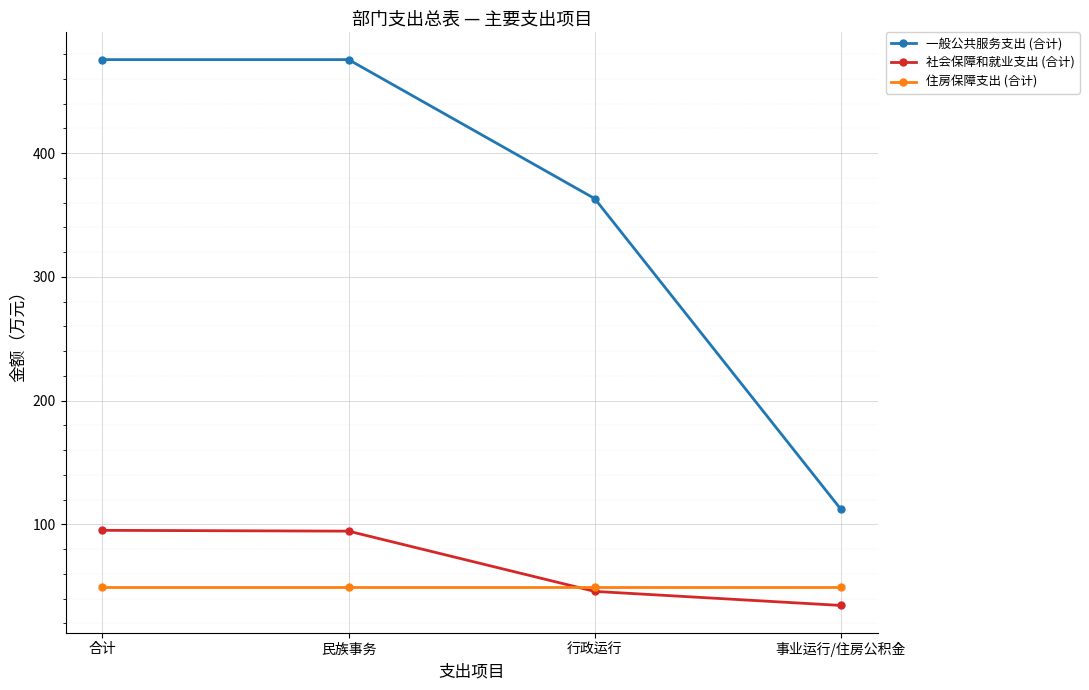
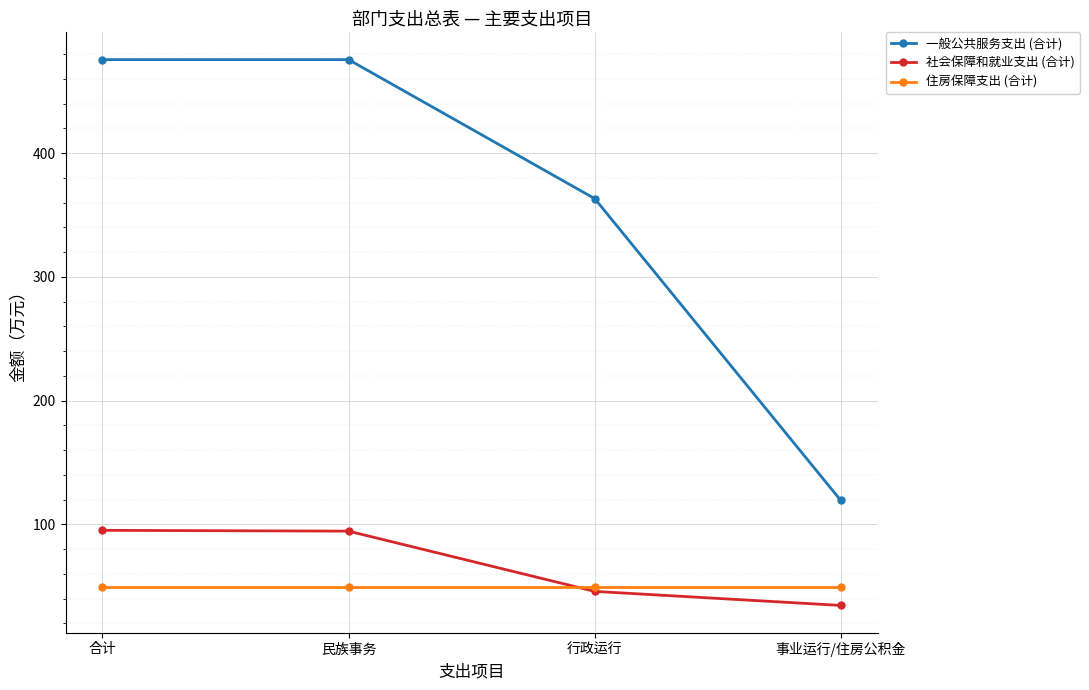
一般公共服务支出 (合计), 事业运行/住房公积金: 112 -> 119
